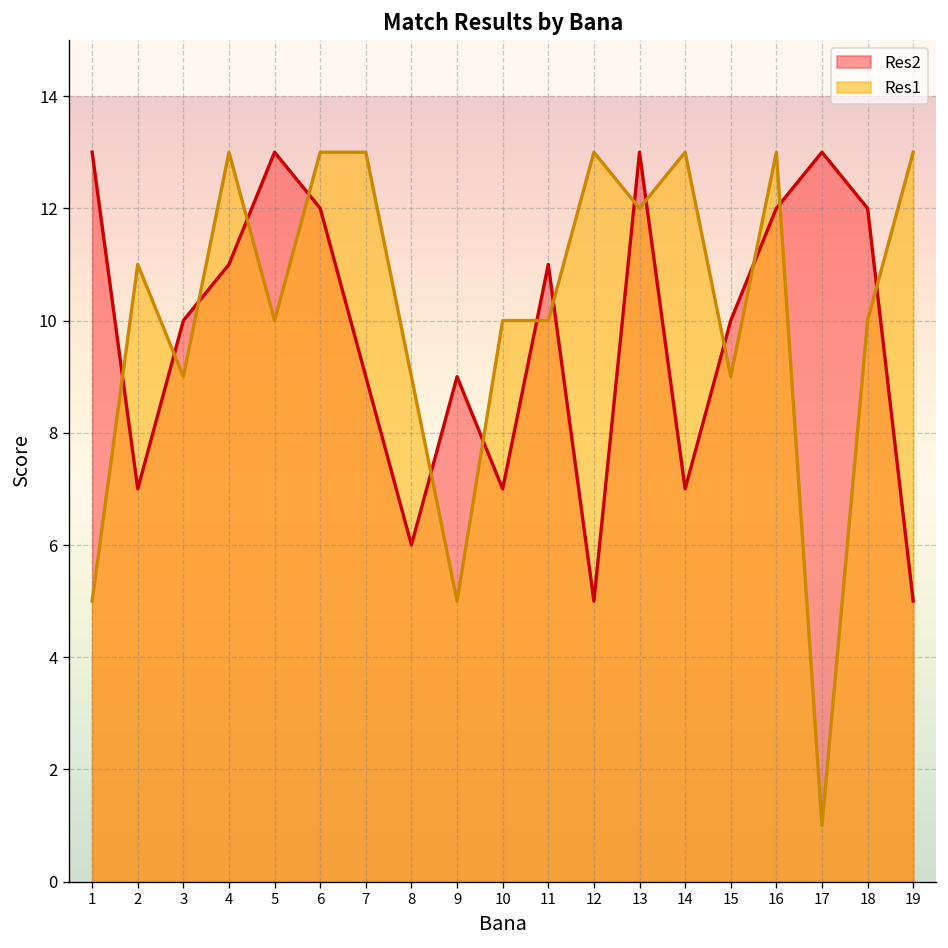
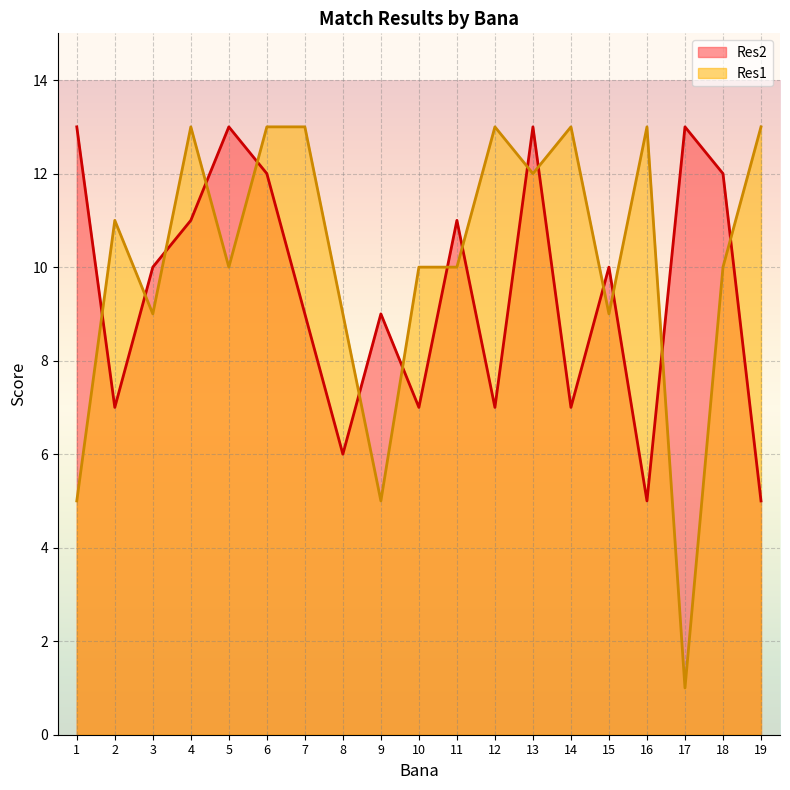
Res2, 12: 5 -> 7
Res2, 16: 12 -> 5
